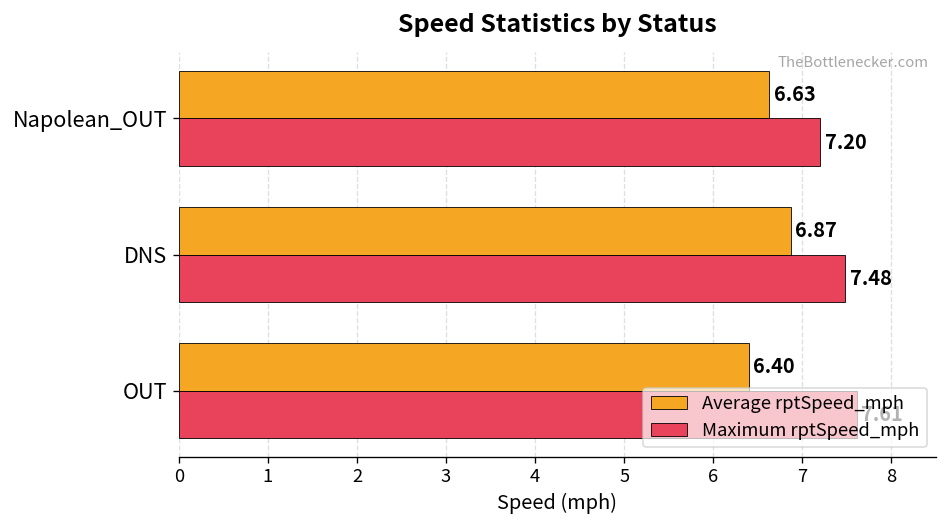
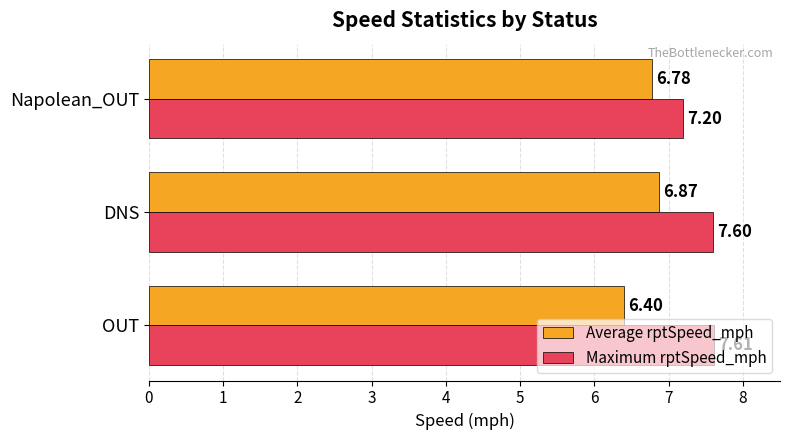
Average rptSpeed_mph, Napolean_OUT: 6.63 -> 6.78
Maximum rptSpeed_mph, DNS: 7.48 -> 7.60
